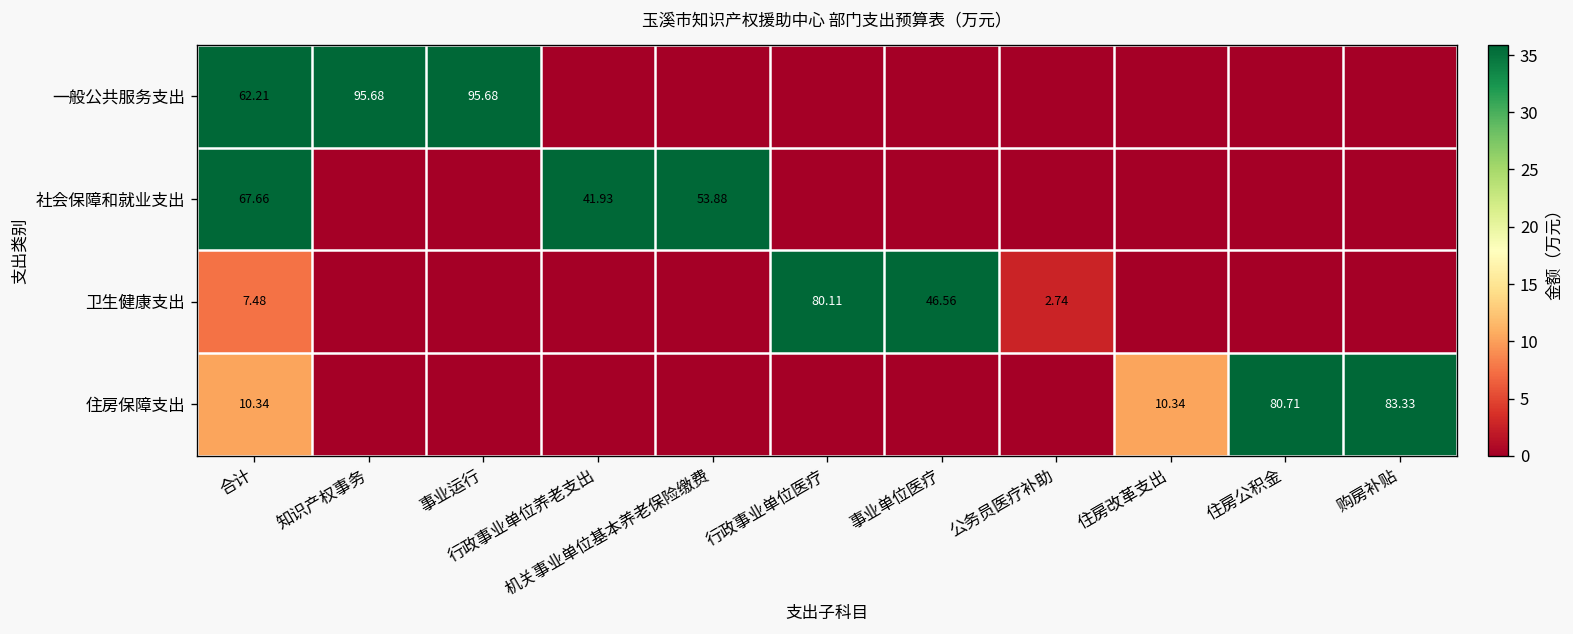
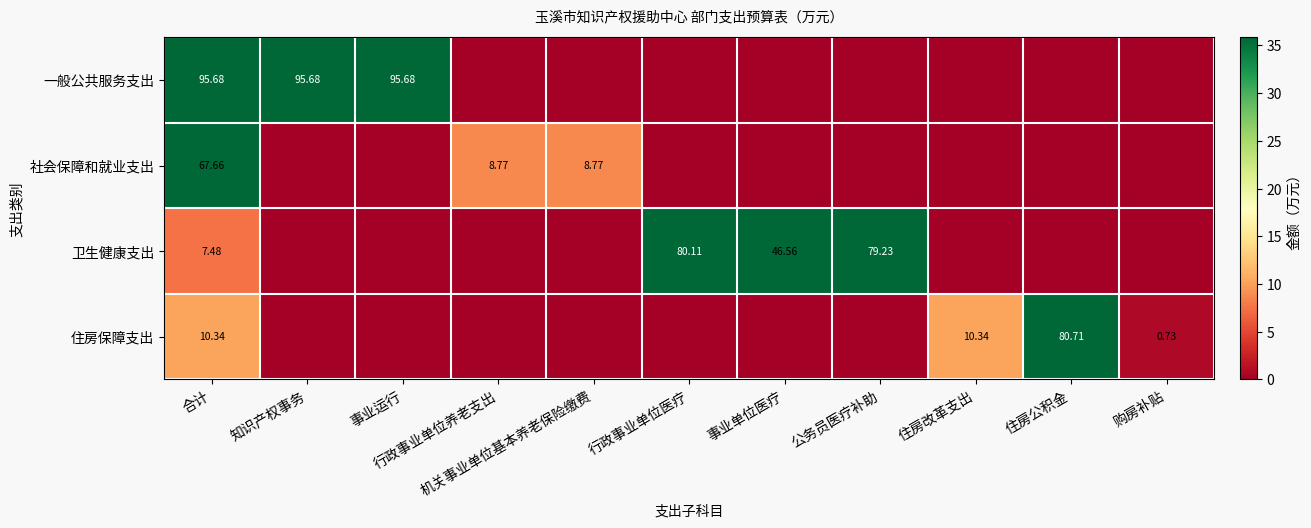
一般公共服务支出, 合计: 62.21 -> 95.68
社会保障和就业支出, 行政事业单位养老支出: 41.93 -> 8.77
社会保障和就业支出, 机关事业单位基本养老保险缴费: 53.88 -> 8.77
卫生健康支出, 公务员医疗补助: 2.74 -> 79.23
住房保障支出, 购房补贴: 83.33 -> 0.73
